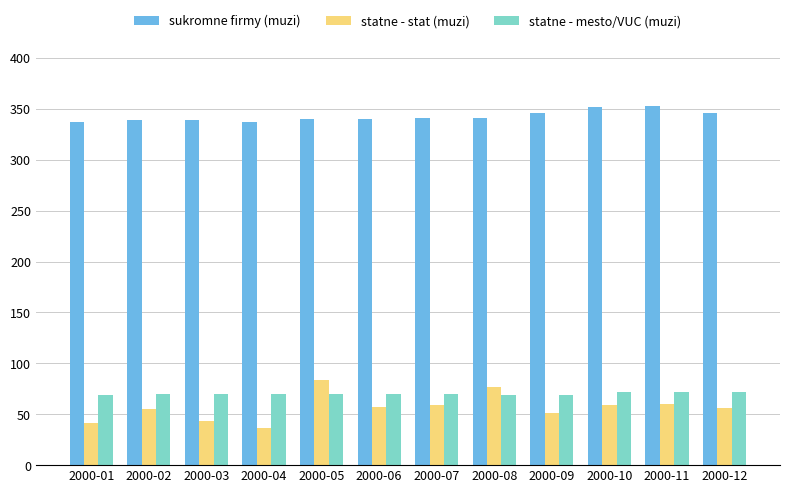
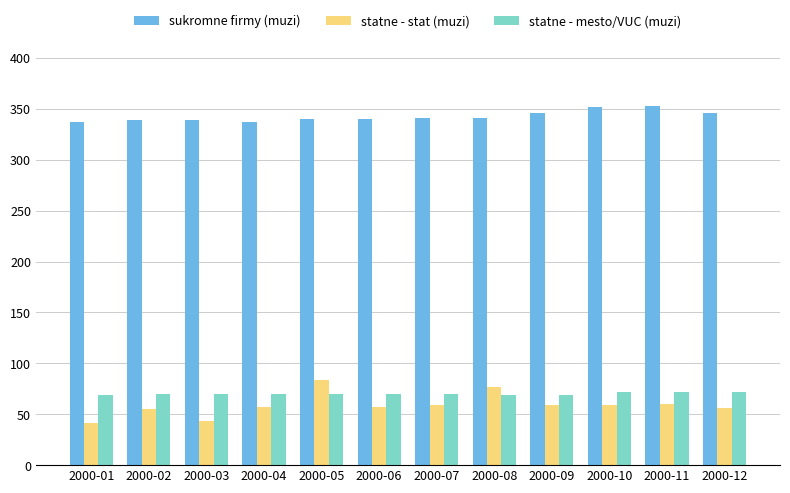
statne - stat (muzi), 2000-04: 36 -> 57
statne - stat (muzi), 2000-09: 51 -> 59
